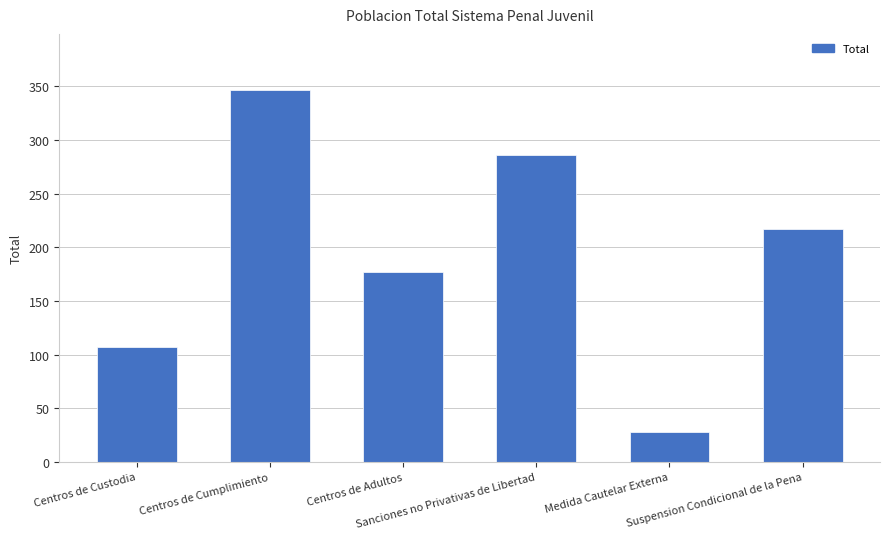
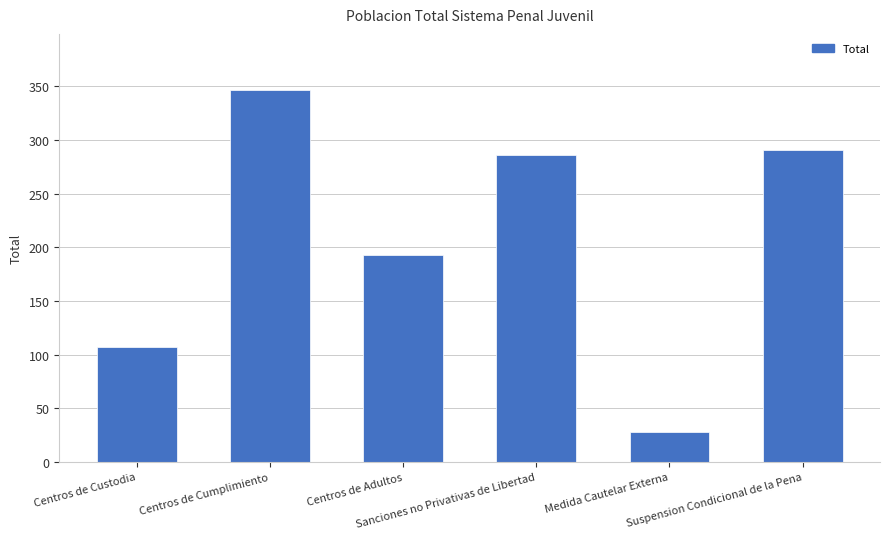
Centros de Adultos: 177 -> 193
Suspension Condicional de la Pena: 217 -> 291
